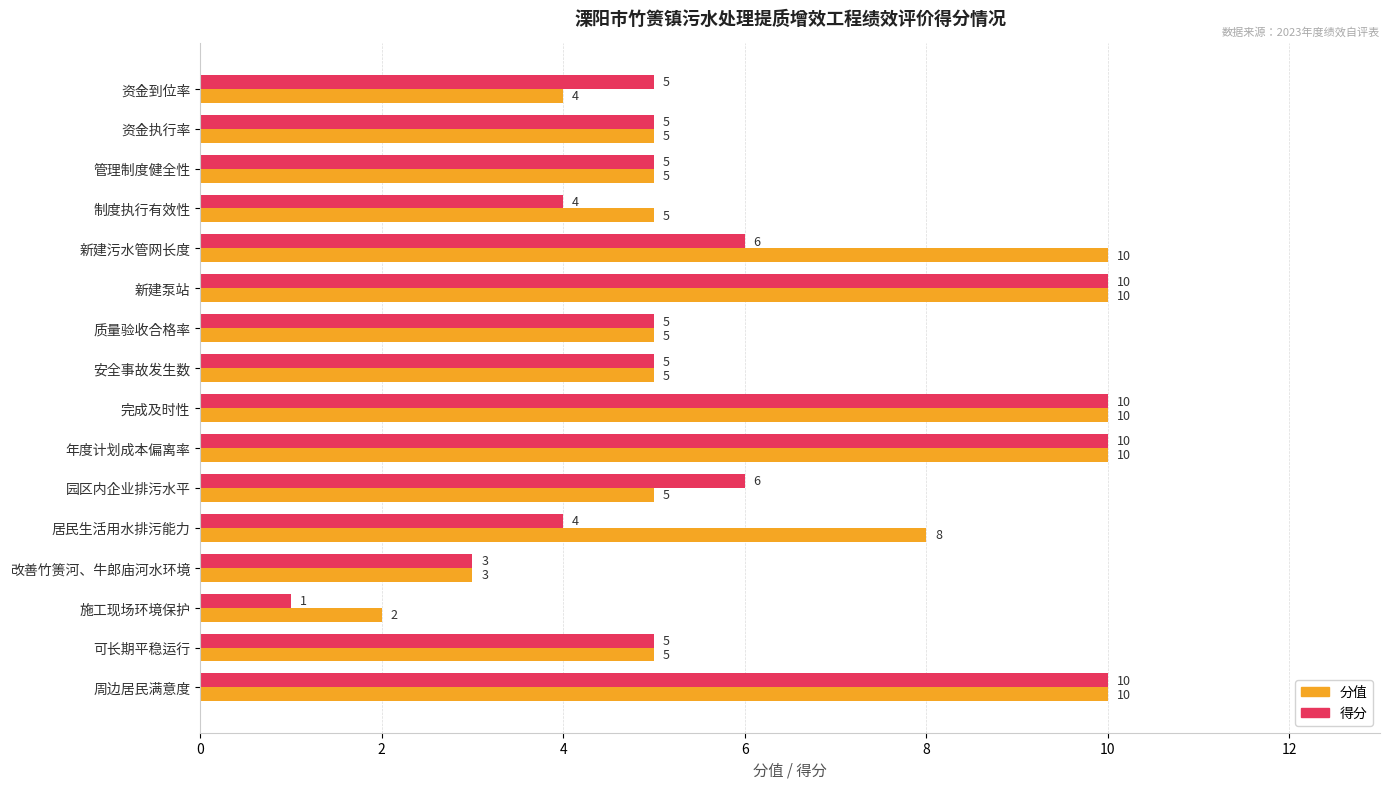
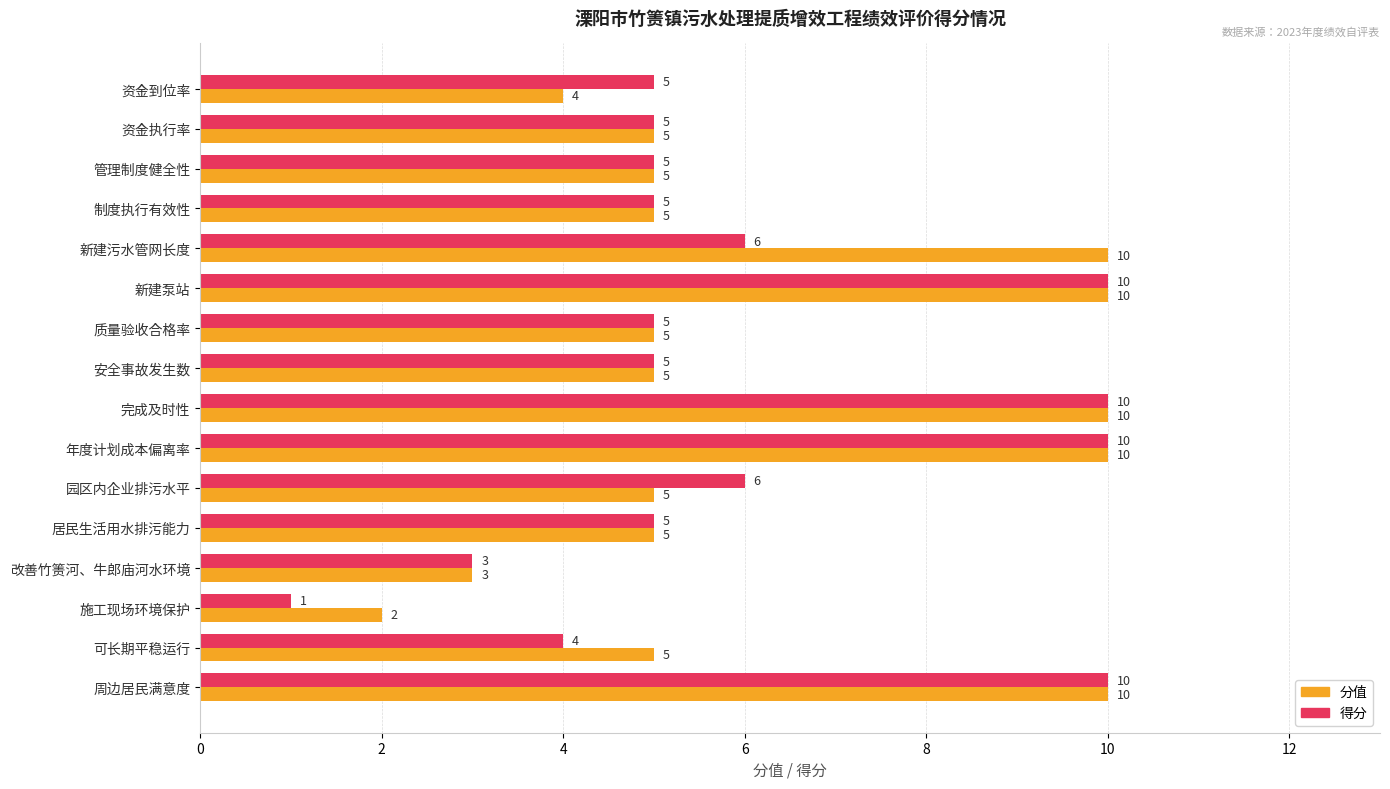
得分, 制度执行有效性: 4 -> 5
得分, 居民生活用水排污能力: 4 -> 5
分值, 居民生活用水排污能力: 8 -> 5
得分, 可长期平稳运行: 5 -> 4
